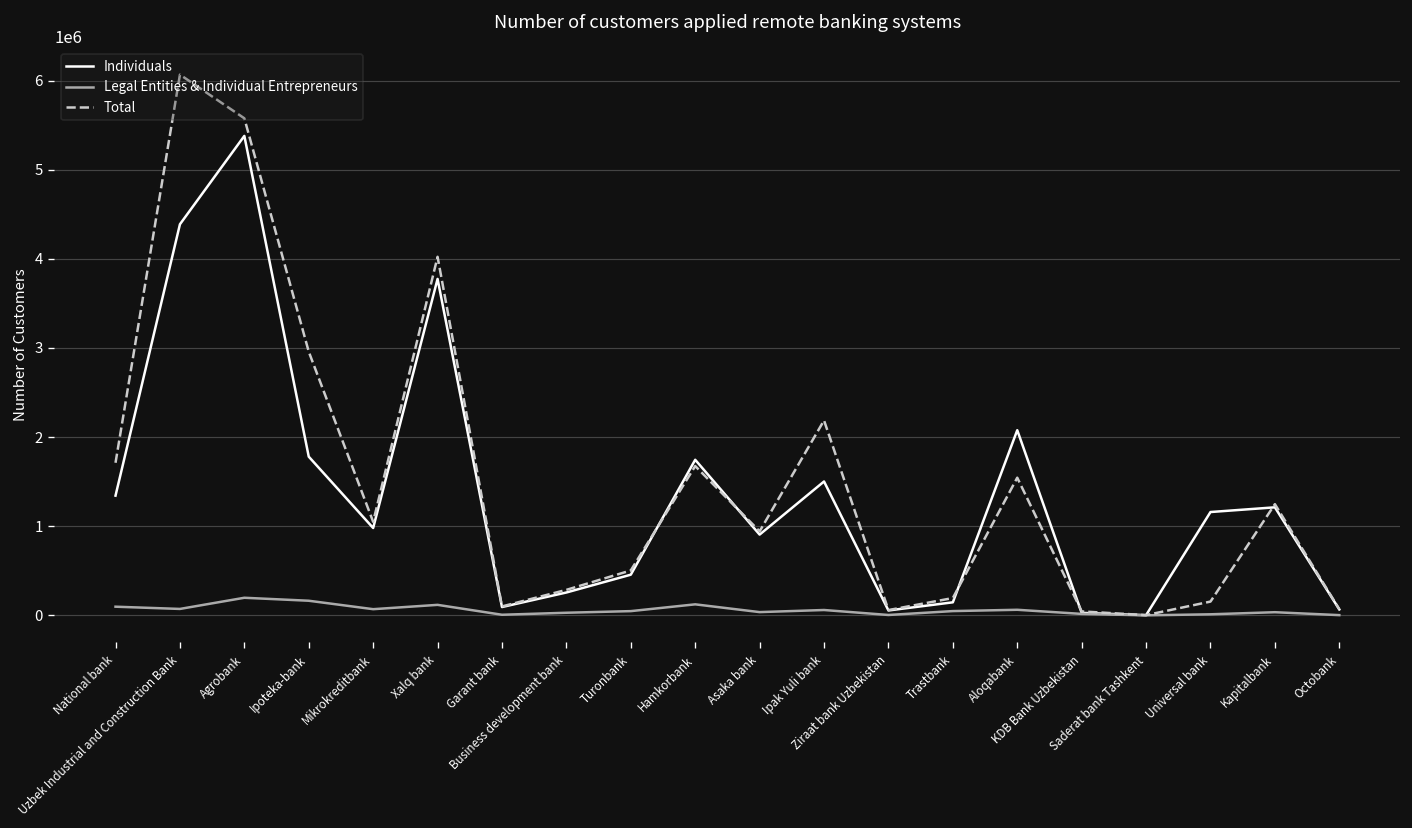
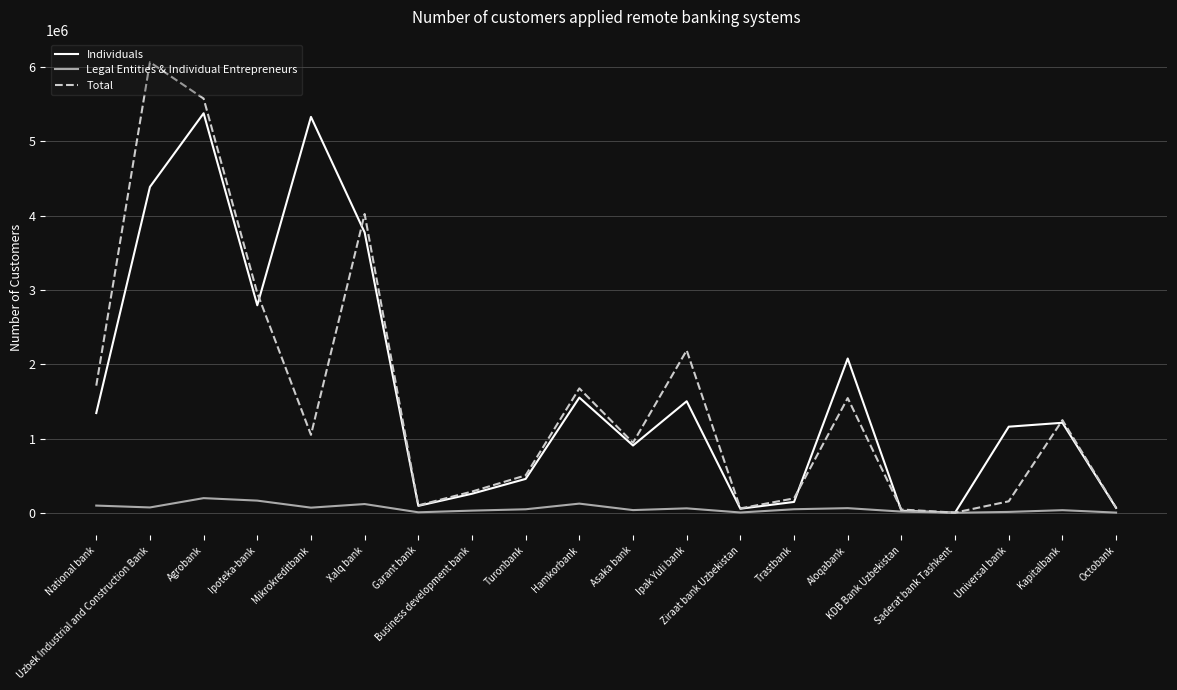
Individuals, Ipoteka-bank: 1800000 -> 2800000
Individuals, Mikrokreditbank: 1000000 -> 5300000
Individuals, Hamkorbank: 1700000 -> 1600000
